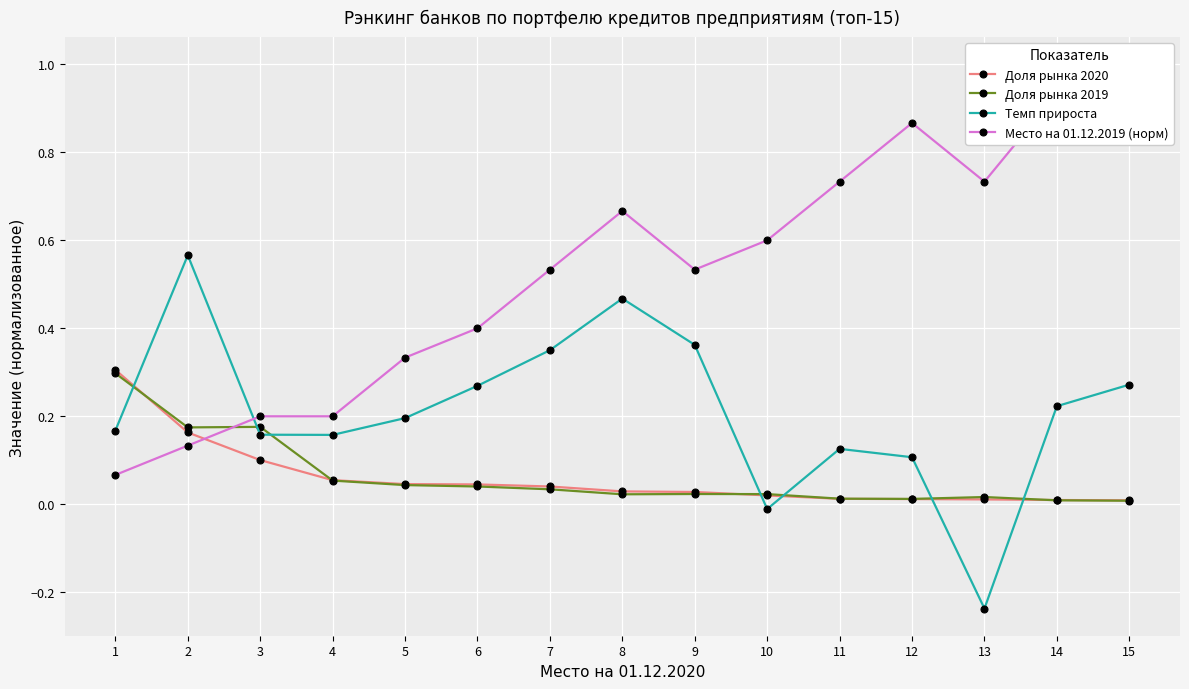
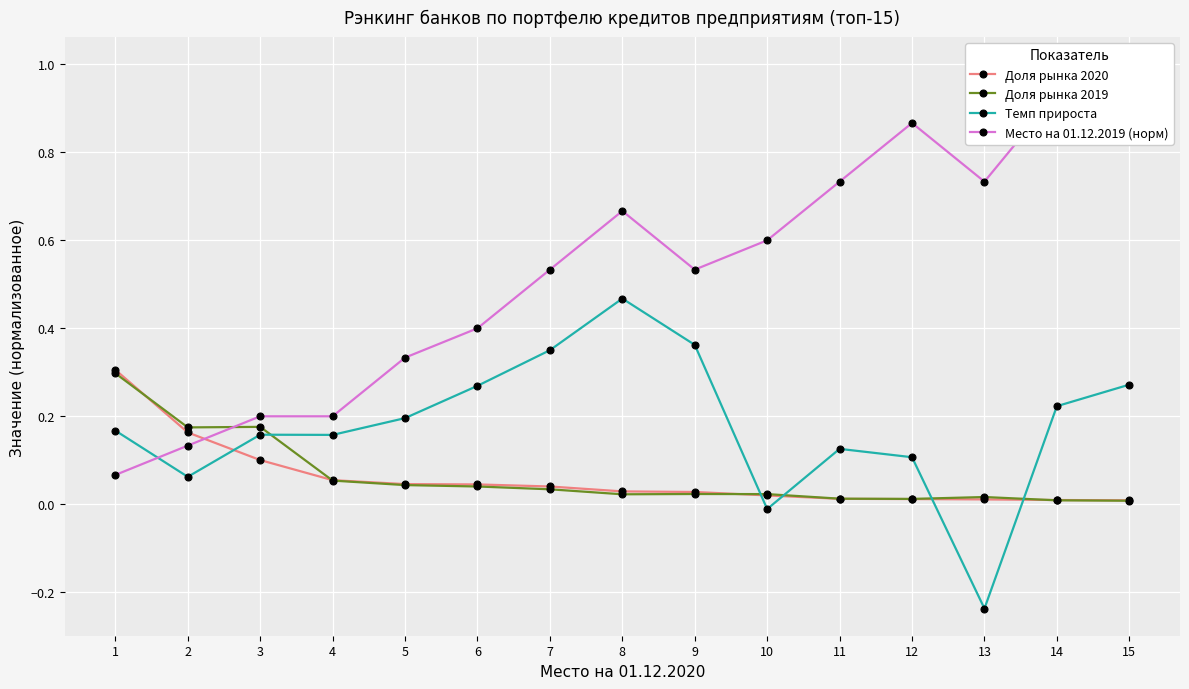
Темп прироста, 2: 0.57 -> 0.06
